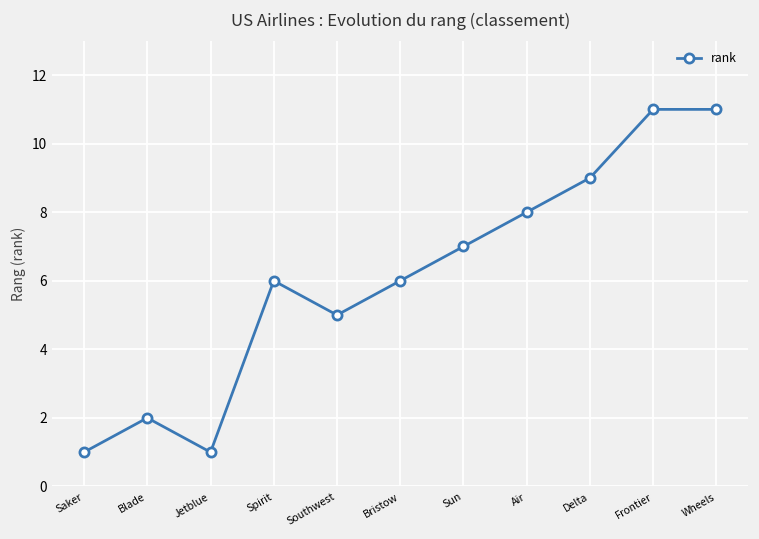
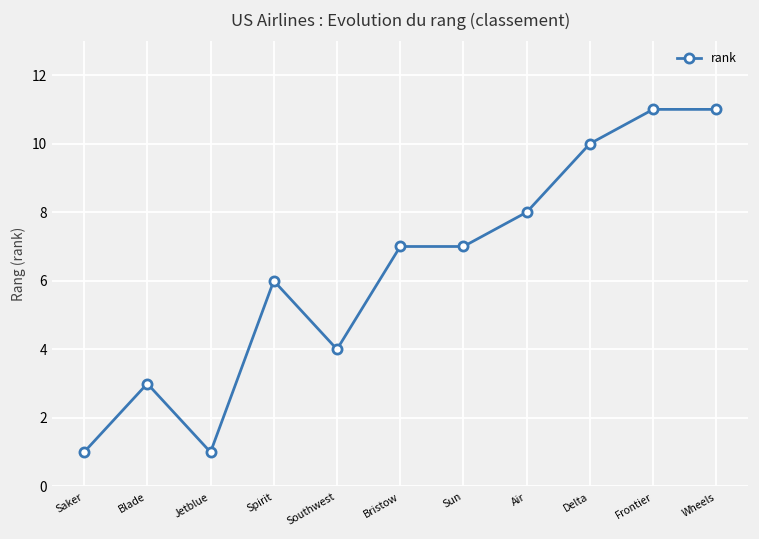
Blade: 2 -> 3
Southwest: 5 -> 4
Bristow: 6 -> 7
Delta: 9 -> 10
